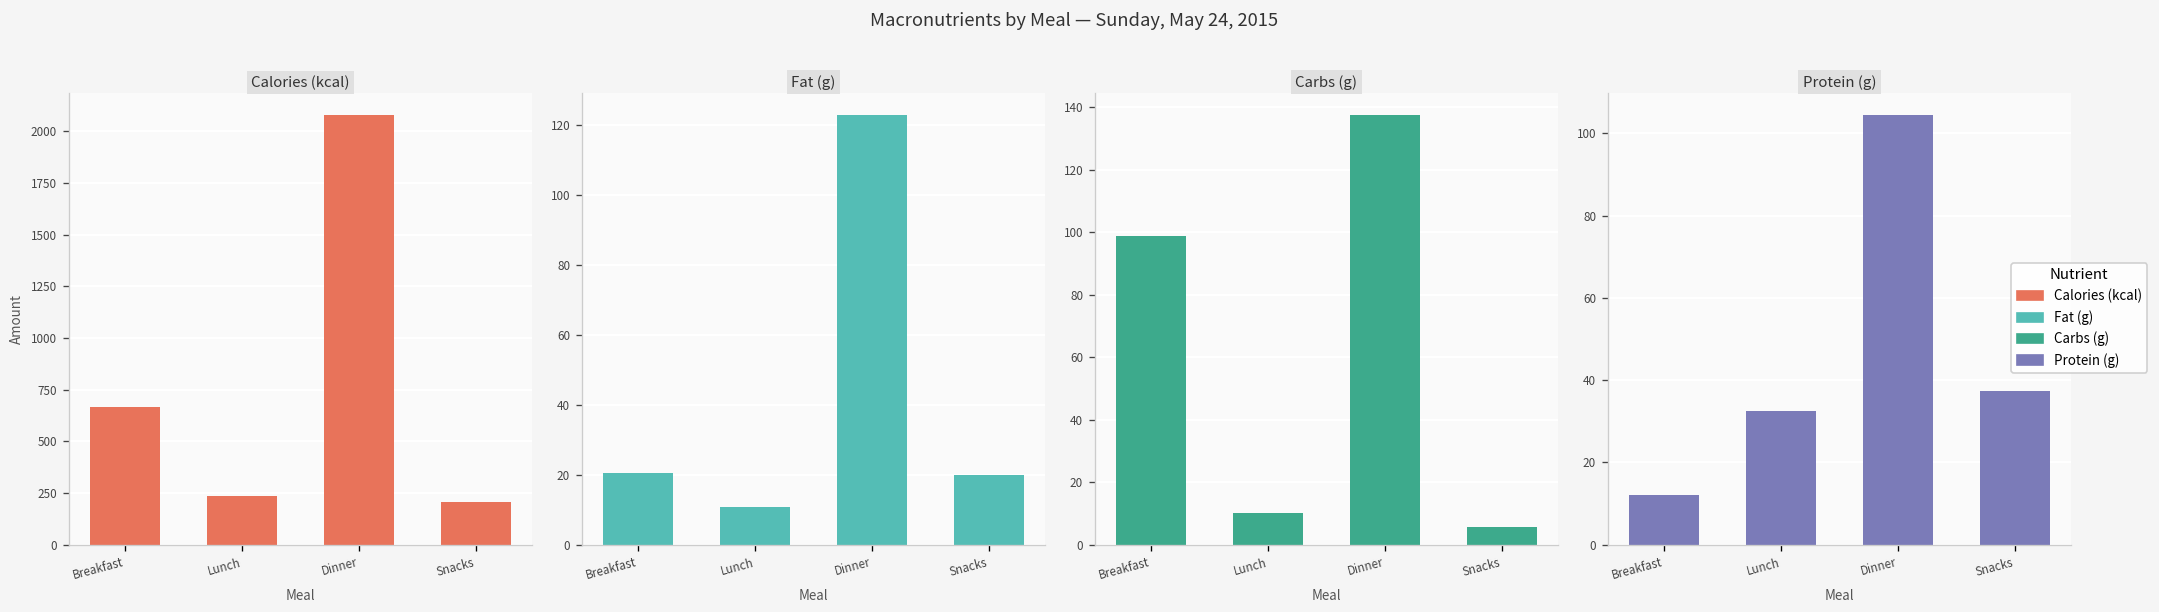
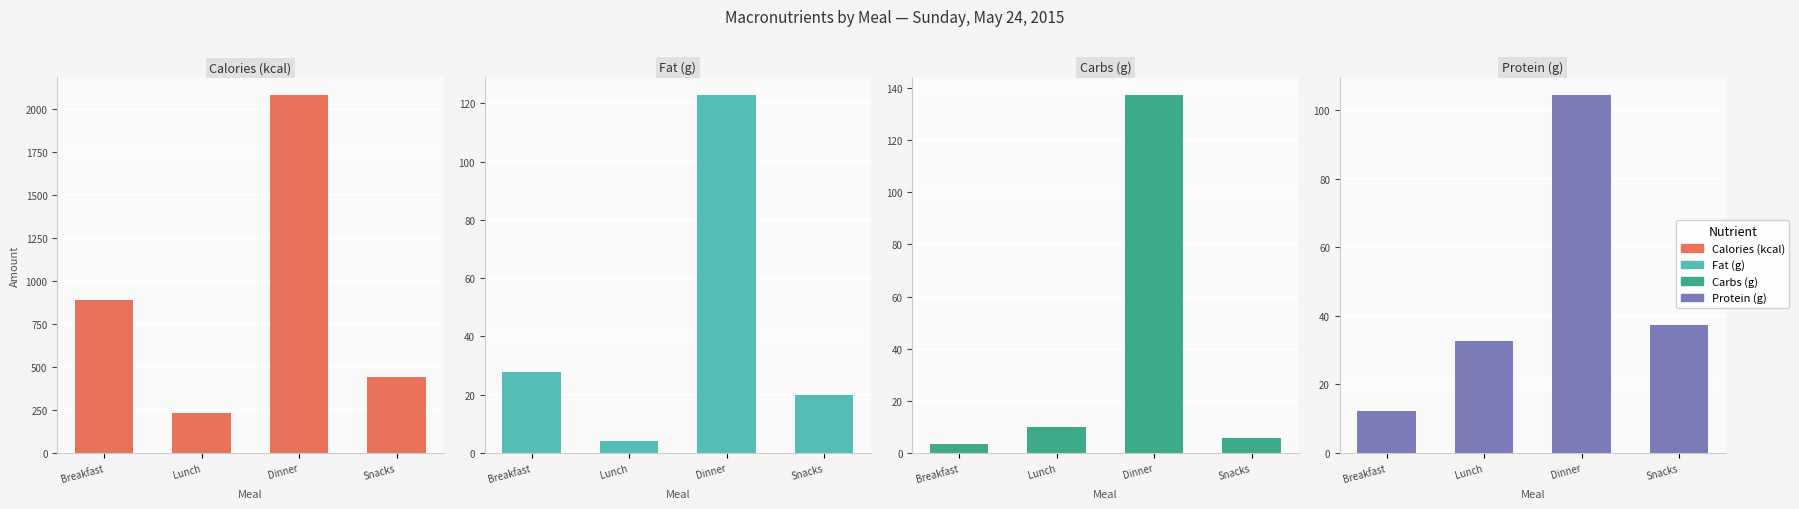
Calories (kcal), Breakfast: 660 -> 890
Calories (kcal), Snacks: 210 -> 440
Fat (g), Breakfast: 21 -> 28
Fat (g), Lunch: 11 -> 4
Carbs (g), Breakfast: 99 -> 3
